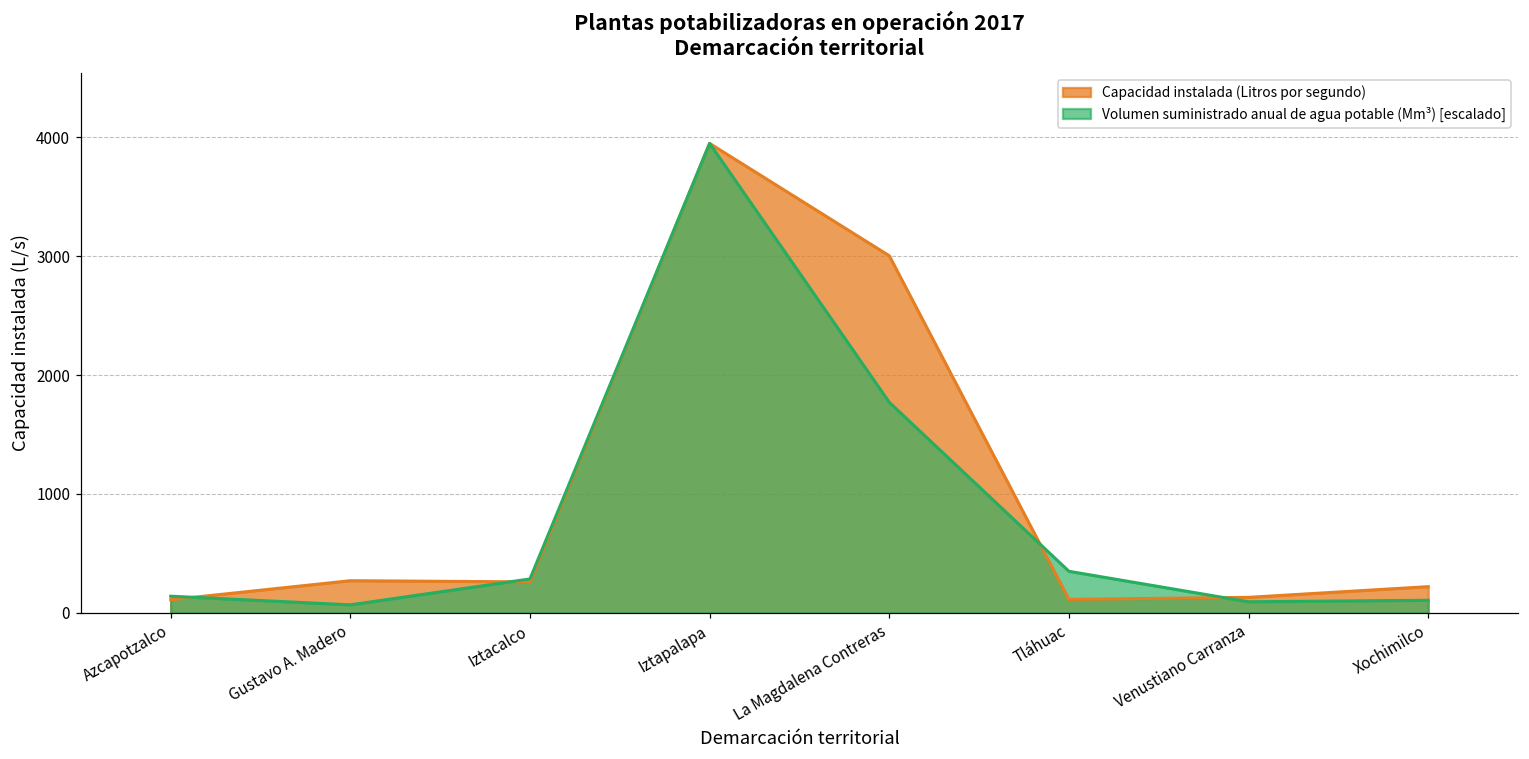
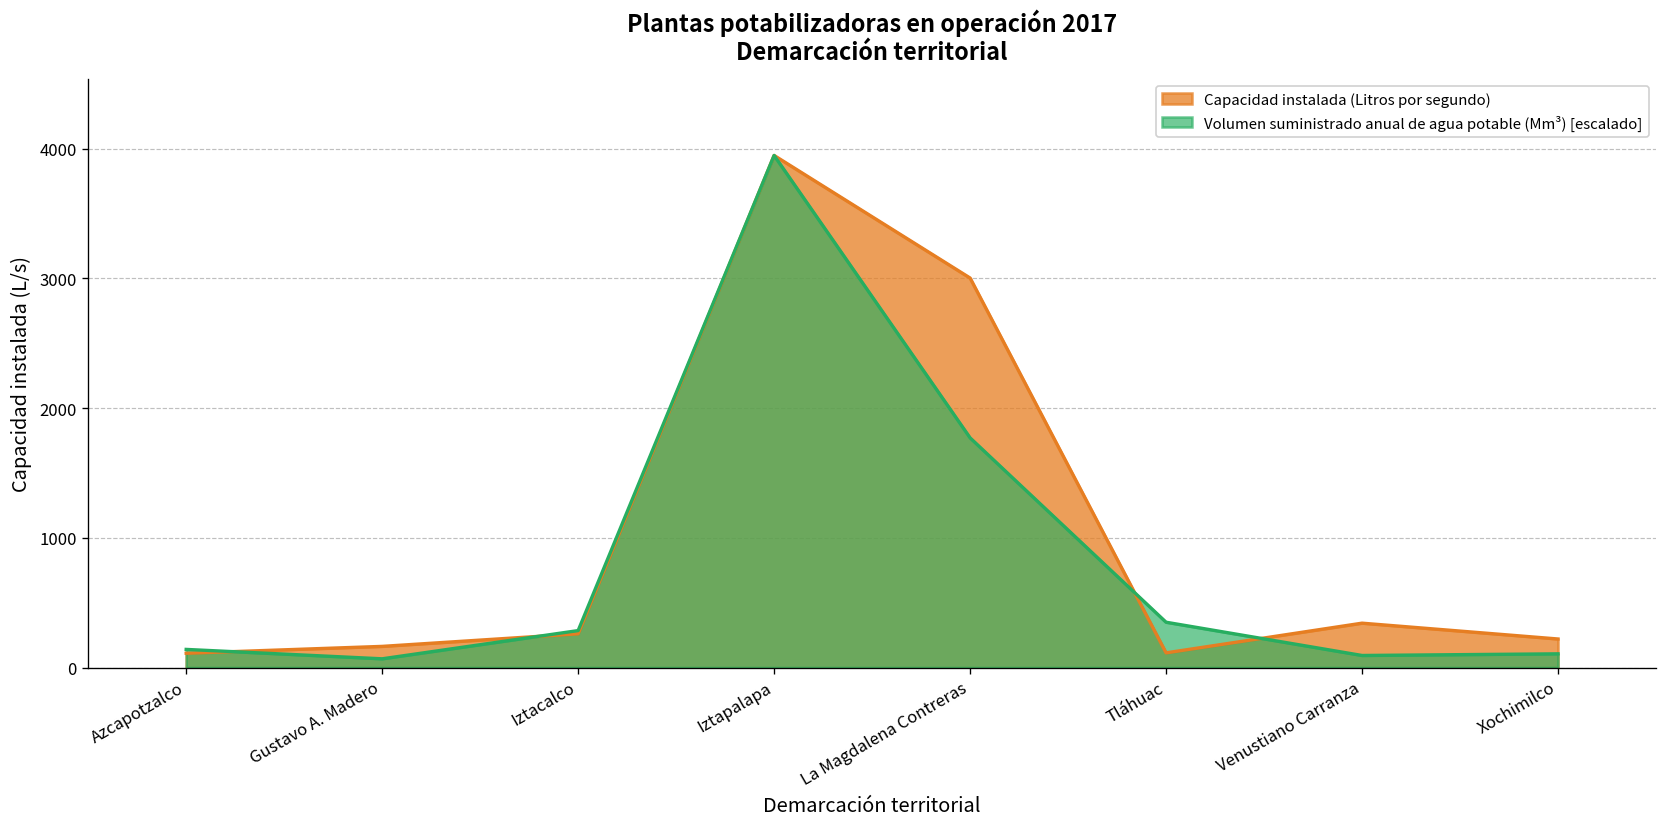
Capacidad instalada (Litros por segundo), Gustavo A. Madero: 270 -> 160
Capacidad instalada (Litros por segundo), Venustiano Carranza: 130 -> 340
